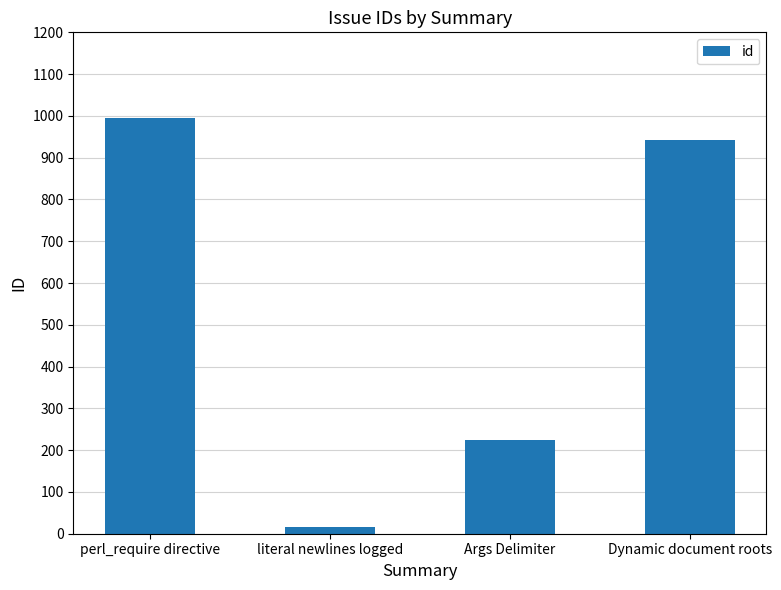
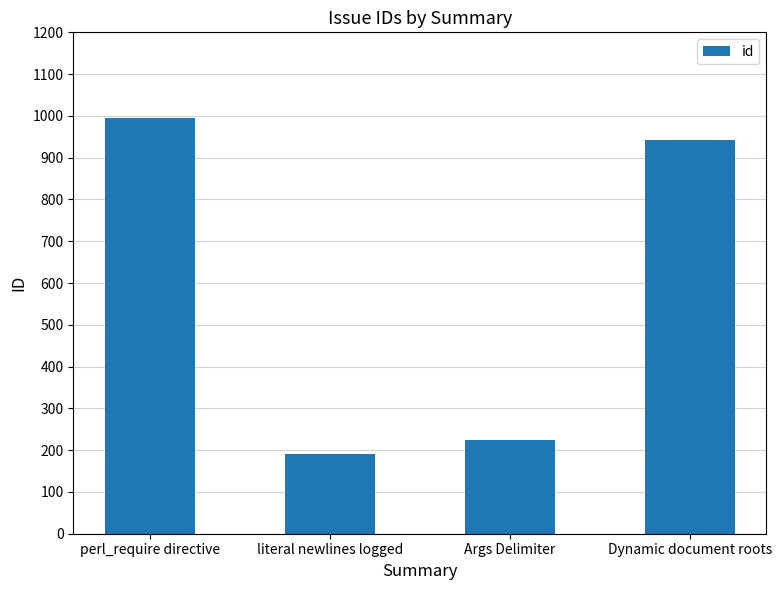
literal newlines logged: 20 -> 190
